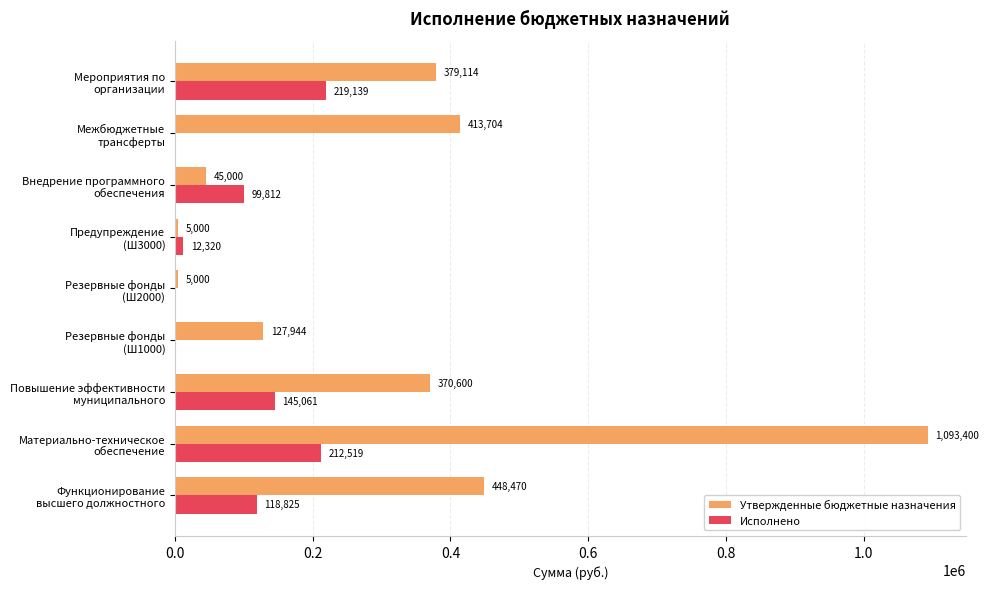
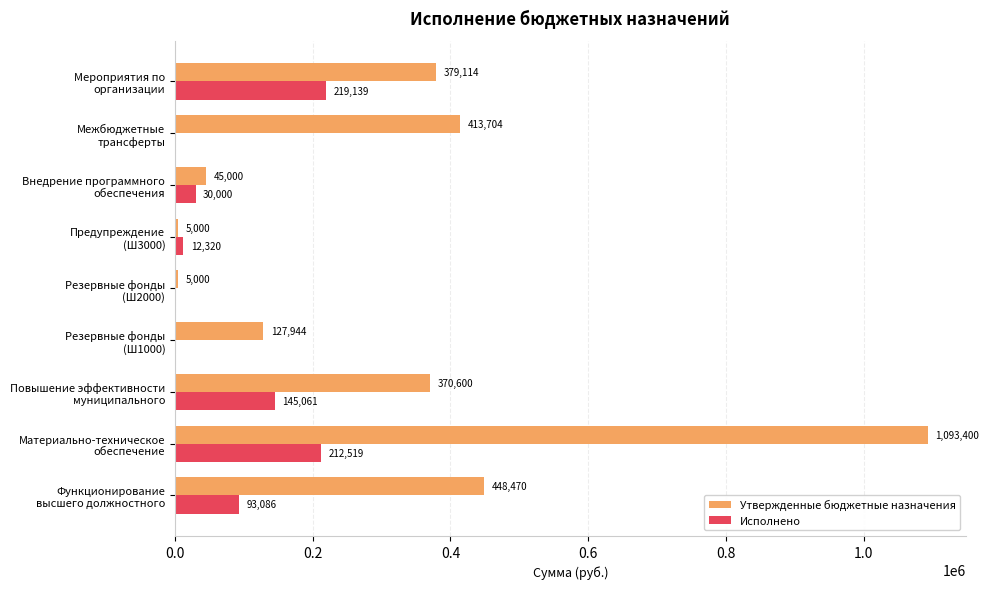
Исполнено, Внедрение программного обеспечения: 99,812 -> 30,000
Исполнено, Функционирование высшего должностного: 118,825 -> 93,086
